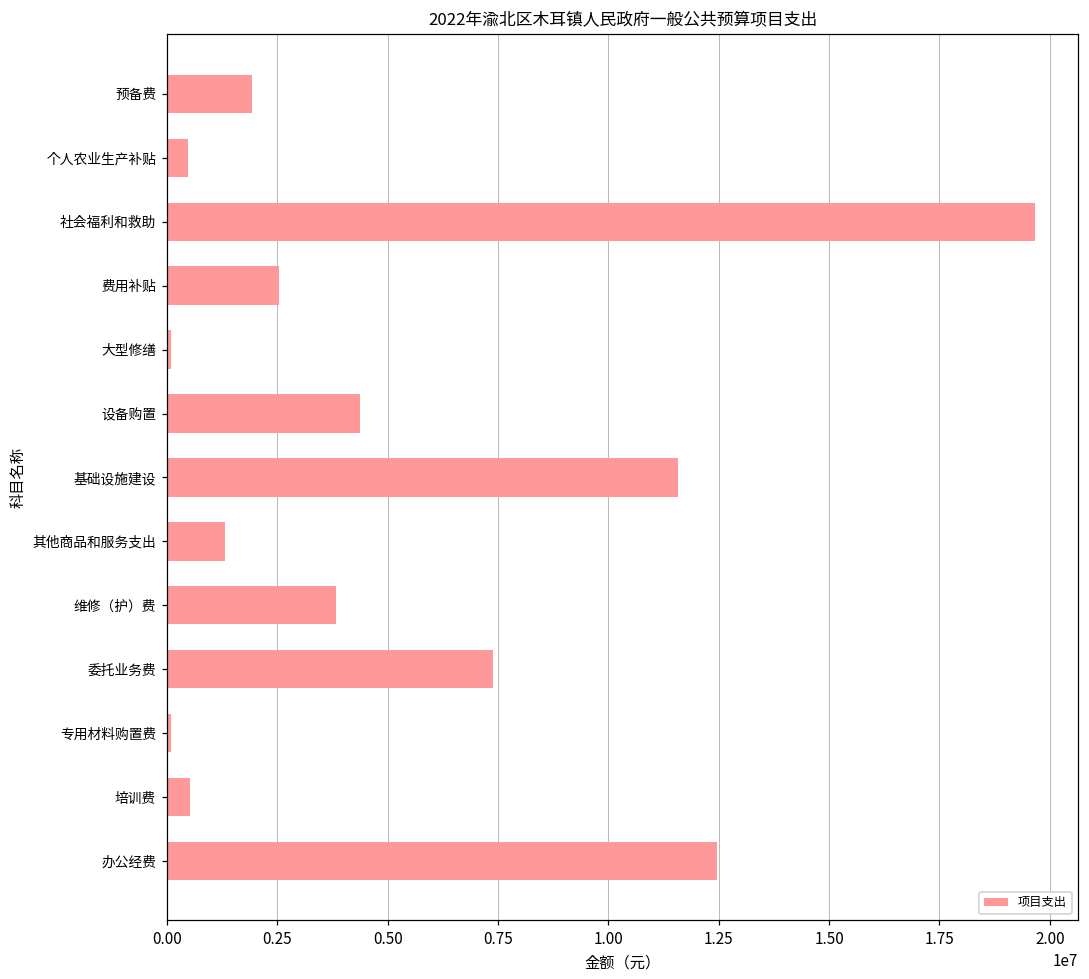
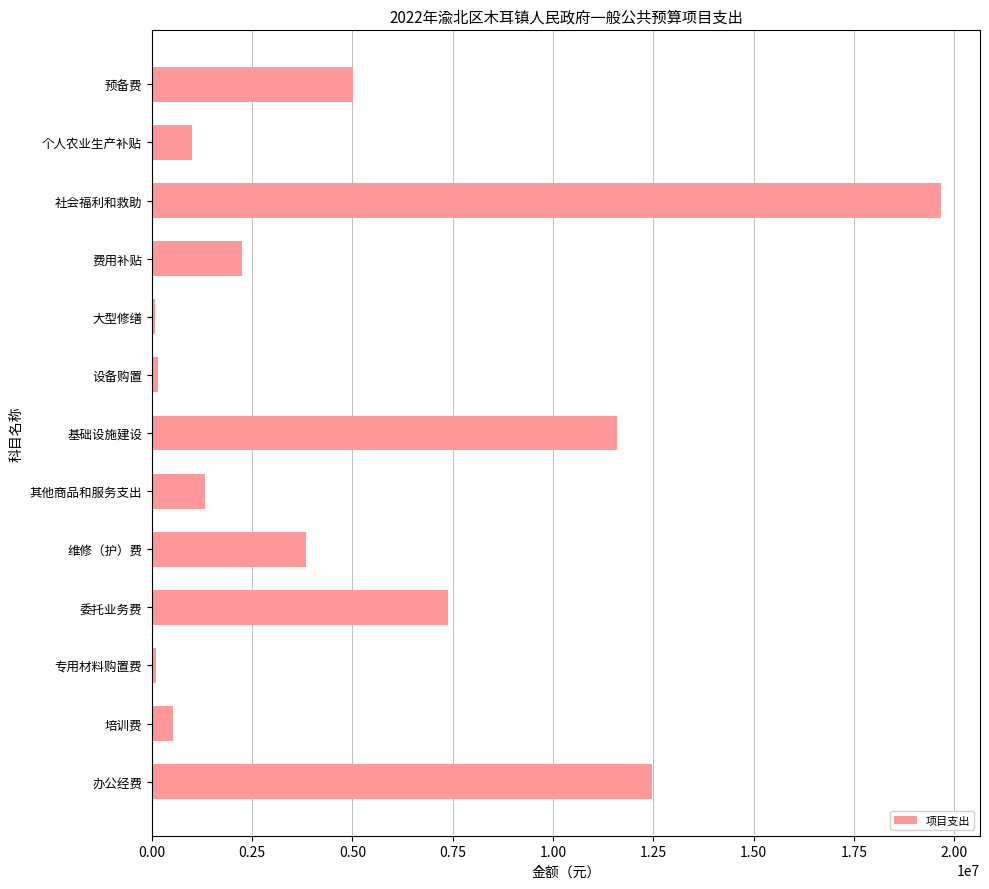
预备费: 1900000 -> 5000000
个人农业生产补贴: 500000 -> 1000000
费用补贴: 2500000 -> 2300000
设备购置: 4400000 -> 200000
